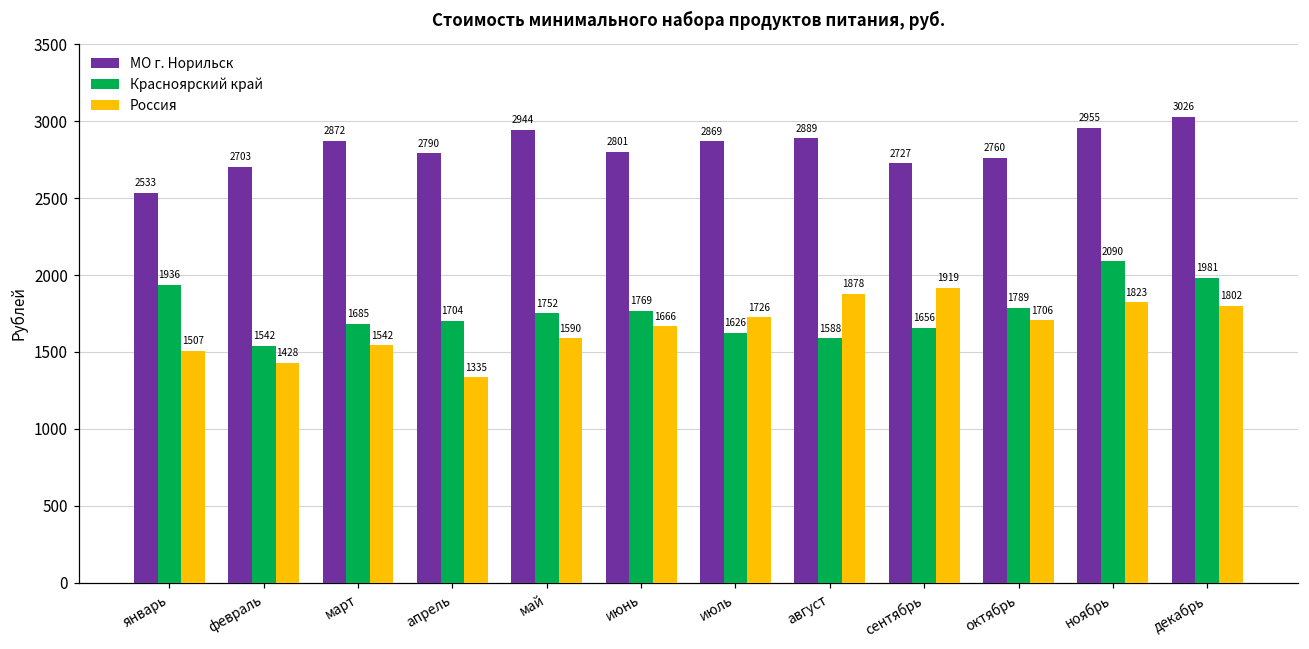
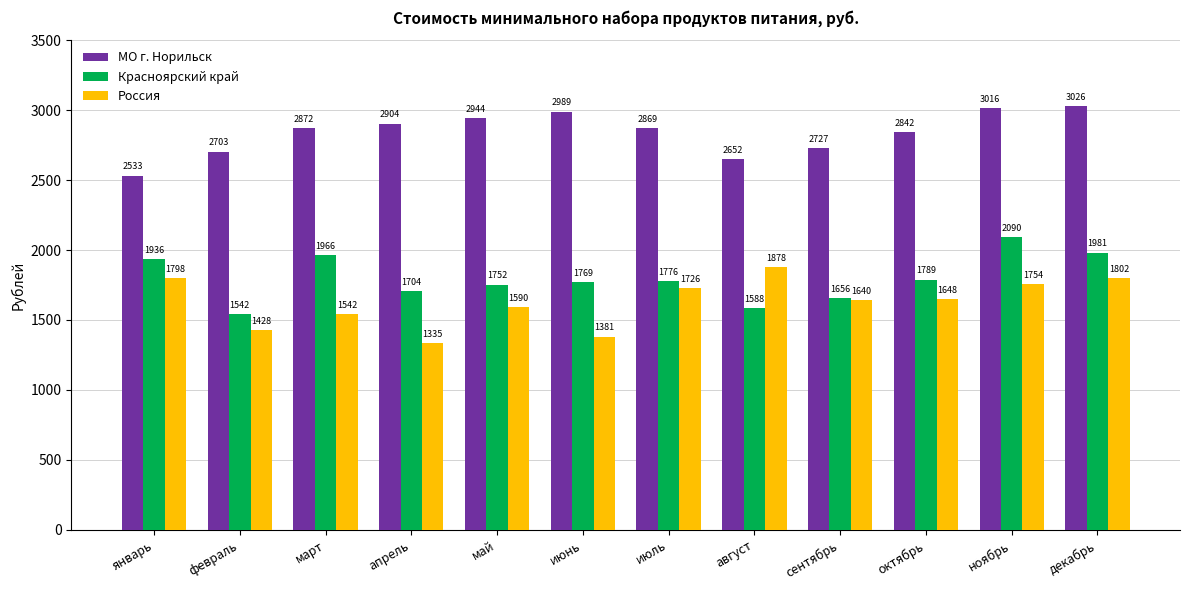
Россия, январь: 1507 -> 1798
Красноярский край, март: 1685 -> 1966
МО г. Норильск, апрель: 2790 -> 2904
МО г. Норильск, июнь: 2801 -> 2989
Россия, июнь: 1666 -> 1381
Красноярский край, июль: 1626 -> 1776
МО г. Норильск, август: 2889 -> 2652
Россия, сентябрь: 1919 -> 1640
МО г. Норильск, октябрь: 2760 -> 2842
Россия, октябрь: 1706 -> 1648
МО г. Норильск, ноябрь: 2955 -> 3016
Россия, ноябрь: 1823 -> 1754
